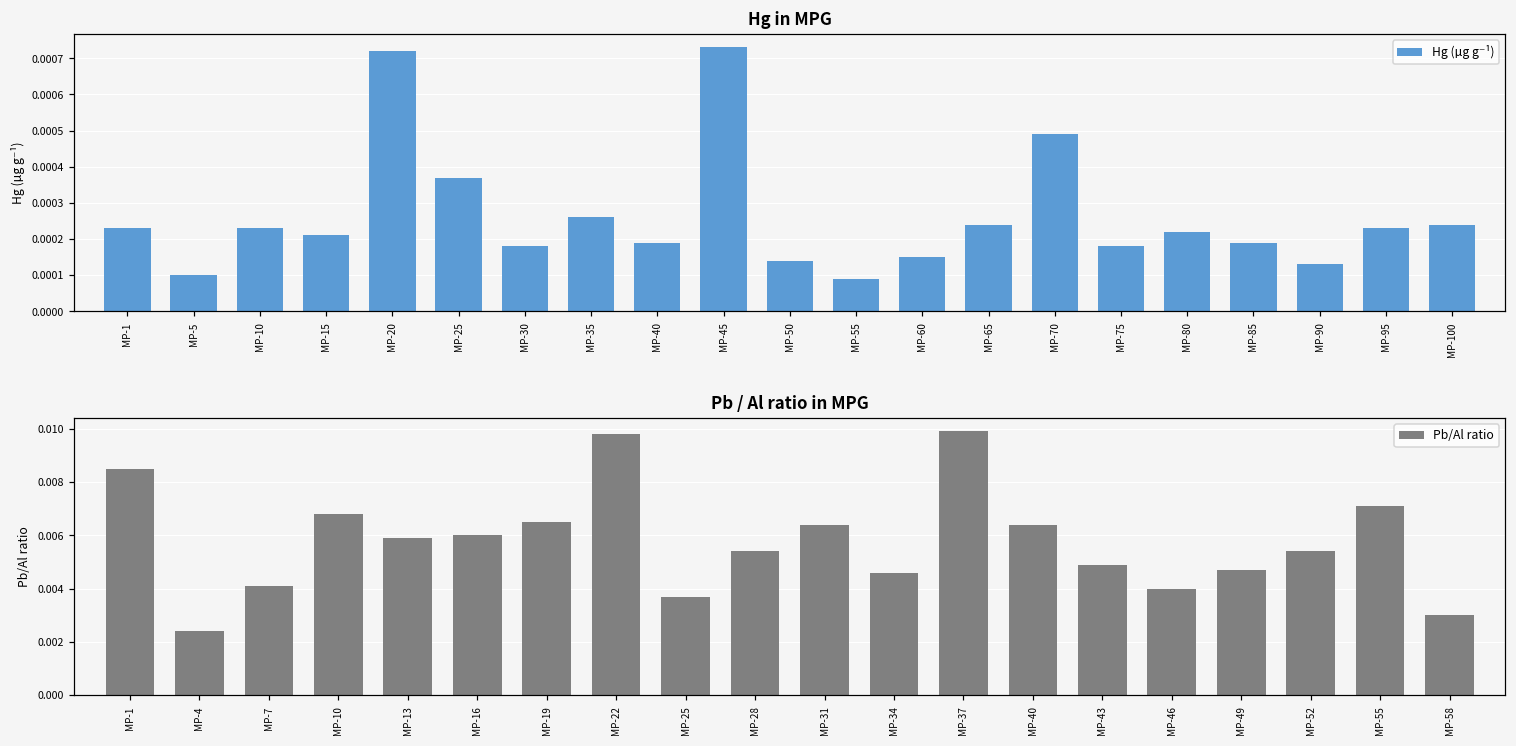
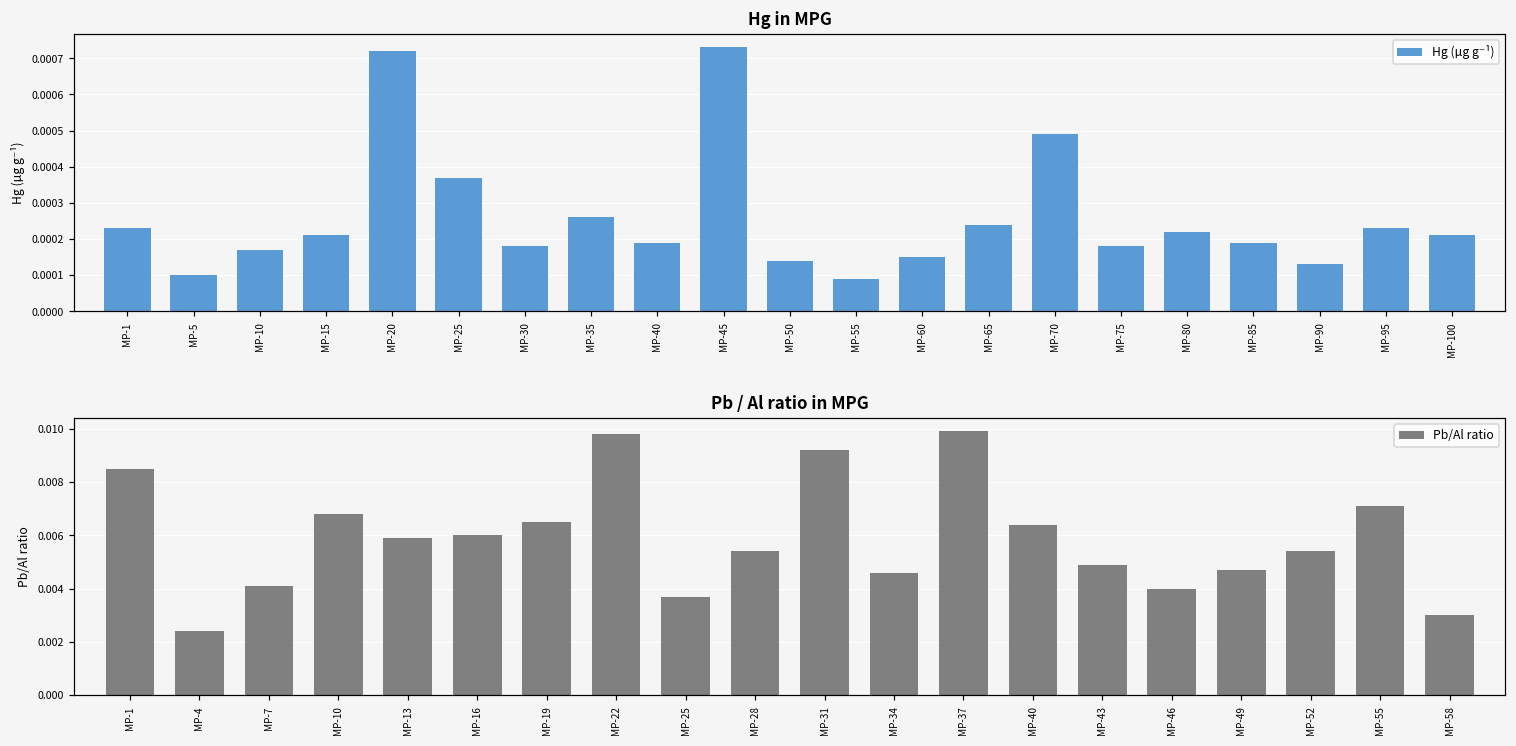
Hg in MPG, MP-10: 0.00023 -> 0.00017
Hg in MPG, MP-100: 0.00024 -> 0.00021
Pb / Al ratio in MPG, MP-31: 0.0064 -> 0.0092
